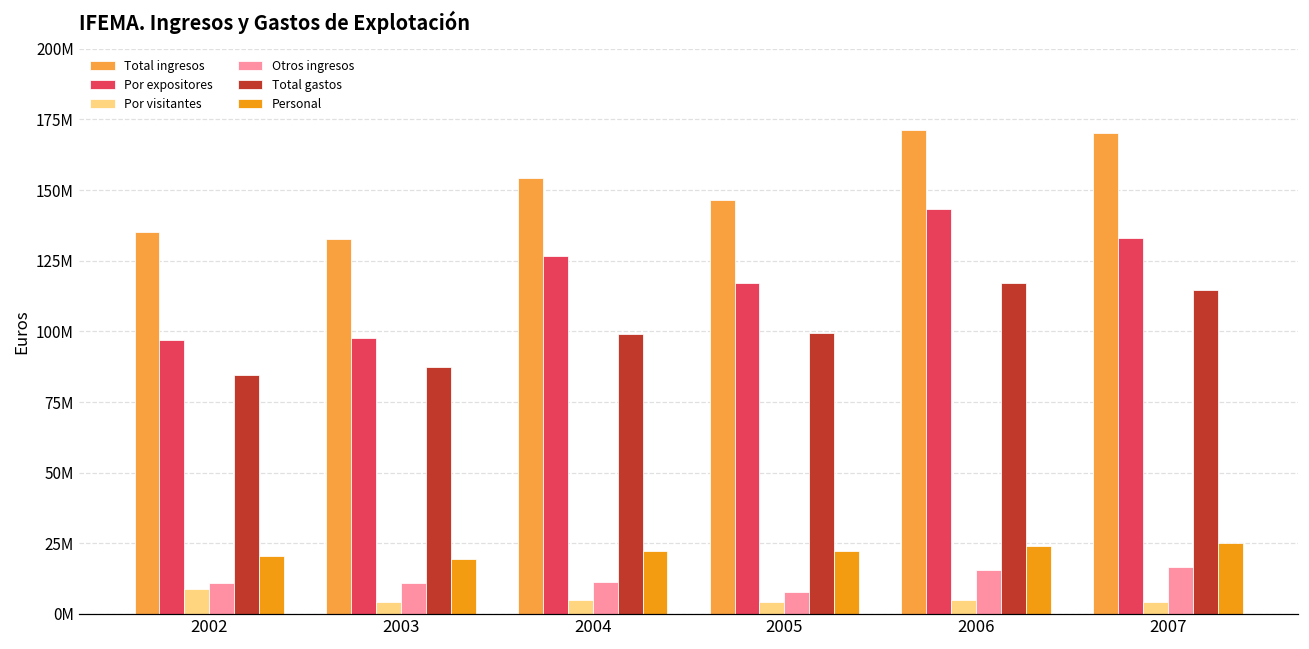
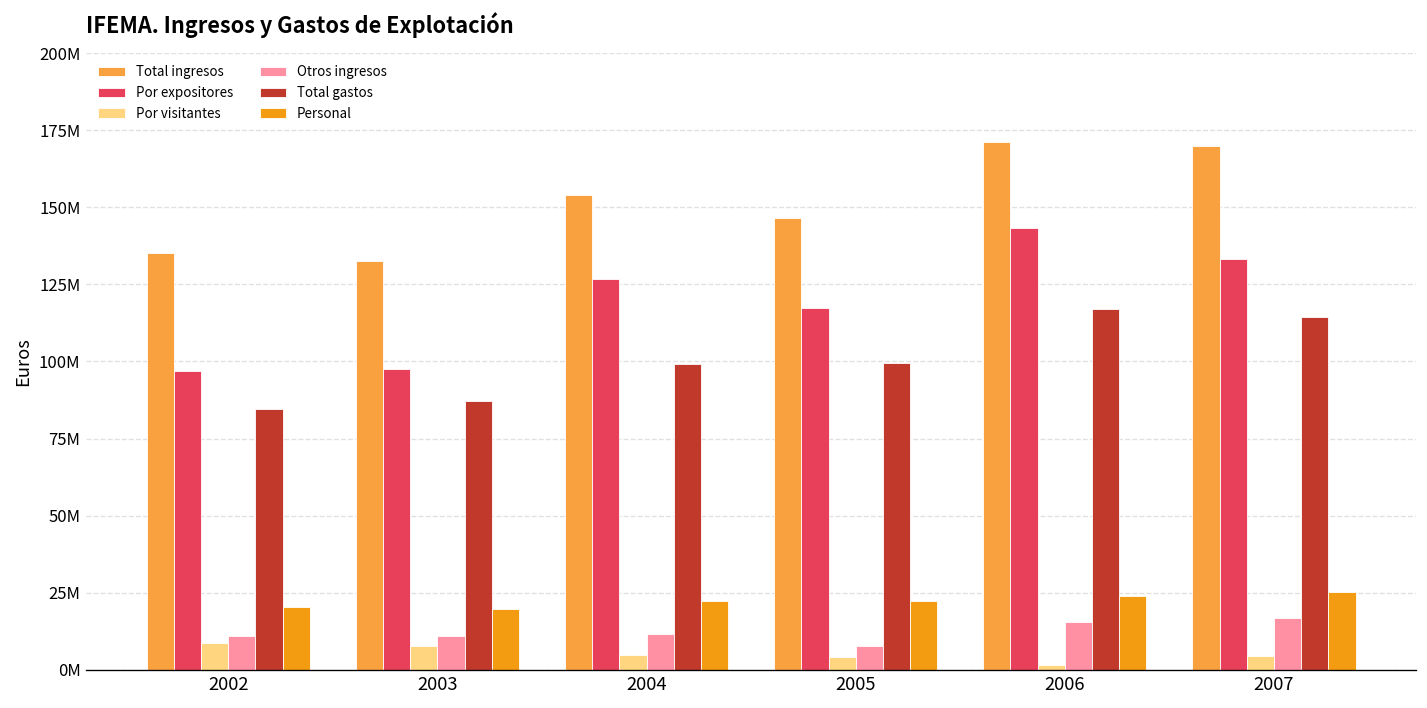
Por visitantes, 2003: 4000000 -> 8000000
Por visitantes, 2006: 5000000 -> 2000000
